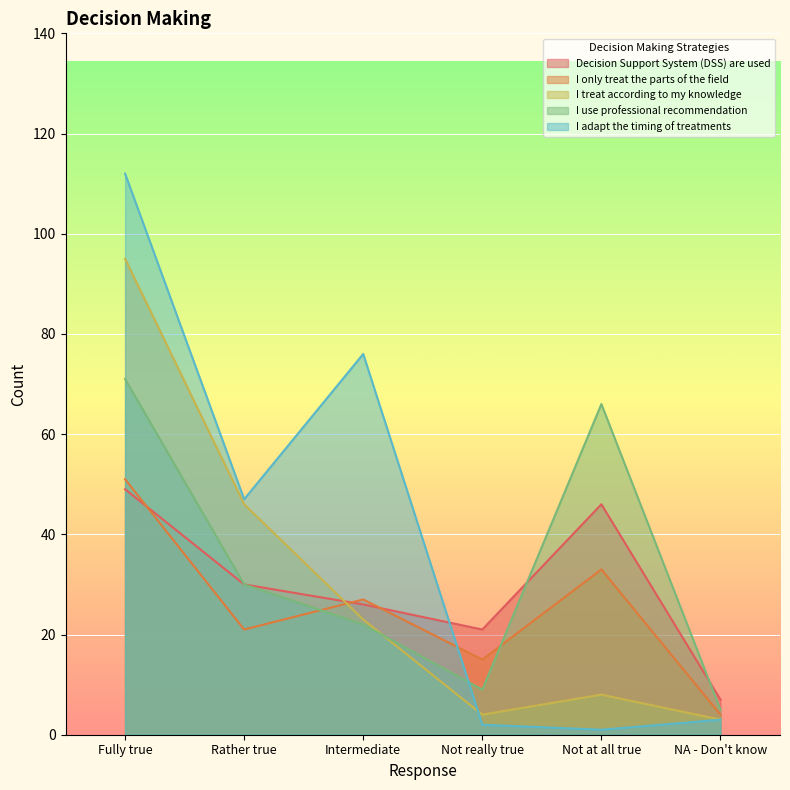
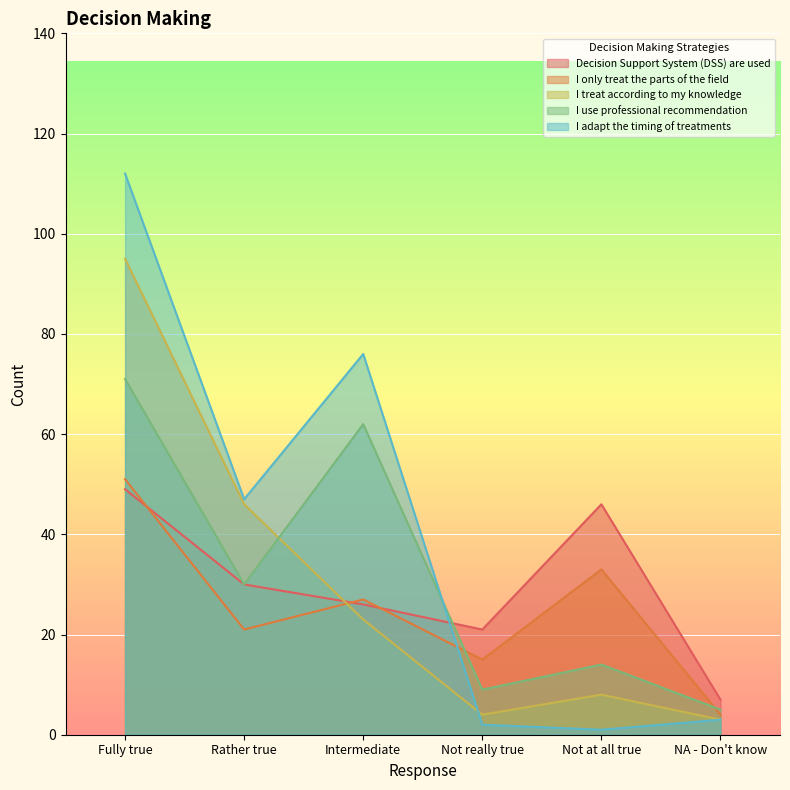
I use professional recommendation, Intermediate: 22 -> 62
I use professional recommendation, Not at all true: 66 -> 14
